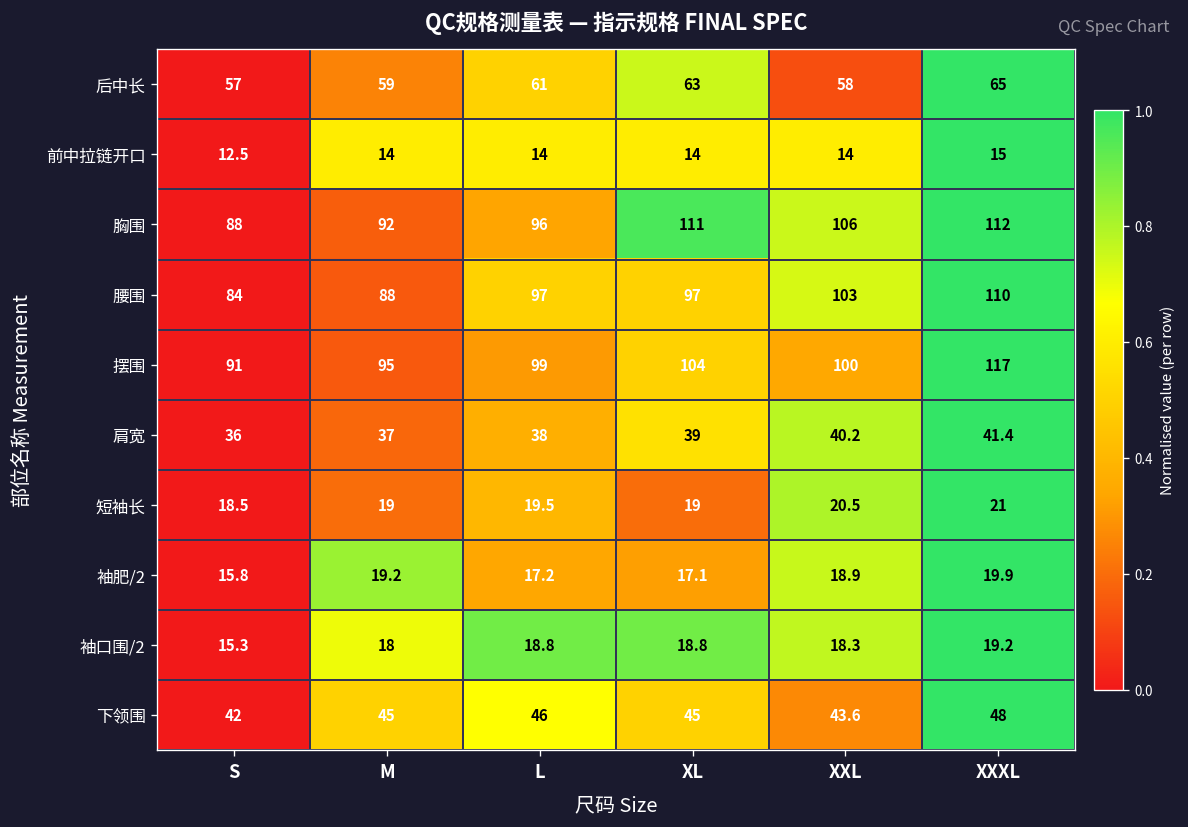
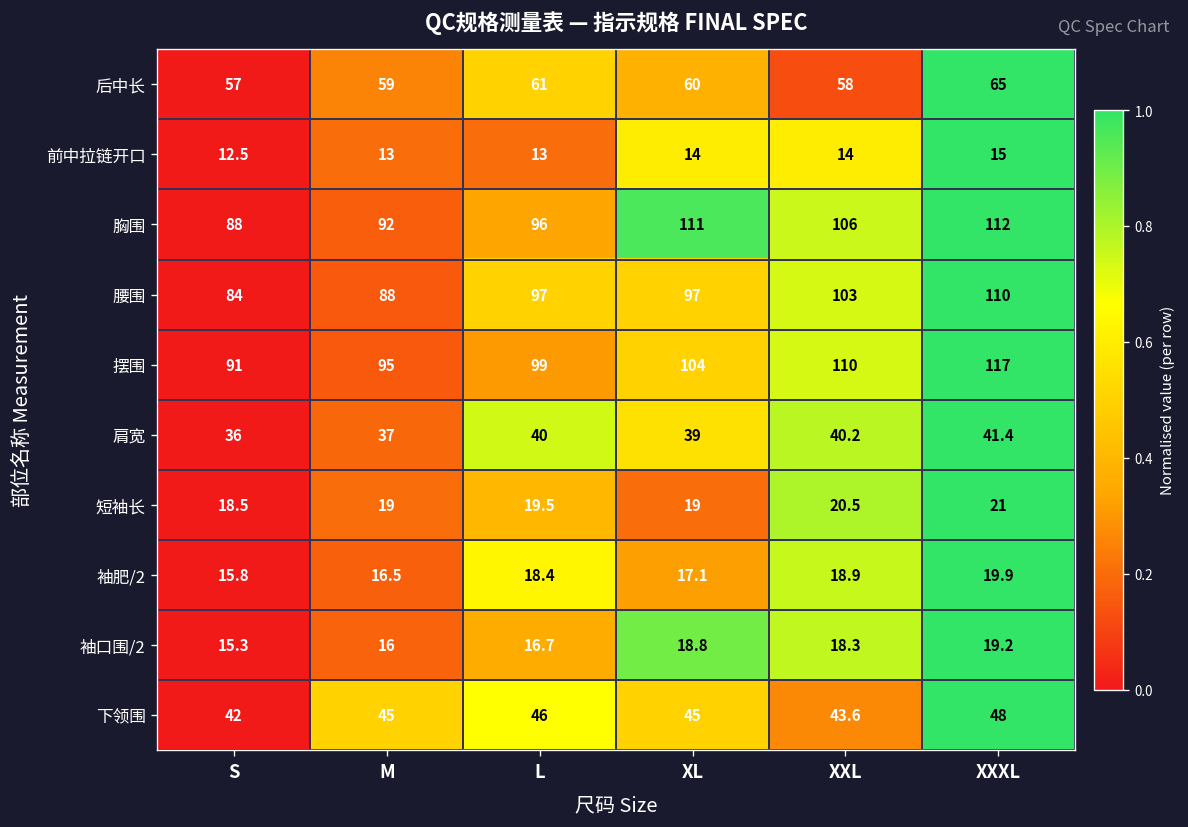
后中长, XL: 63 -> 60
前中拉链开口, M: 14 -> 13
前中拉链开口, L: 14 -> 13
摆围, XXL: 100 -> 110
肩宽, L: 38 -> 40
袖肥/2, M: 19.2 -> 16.5
袖肥/2, L: 17.2 -> 18.4
袖口围/2, M: 18 -> 16
袖口围/2, L: 18.8 -> 16.7
